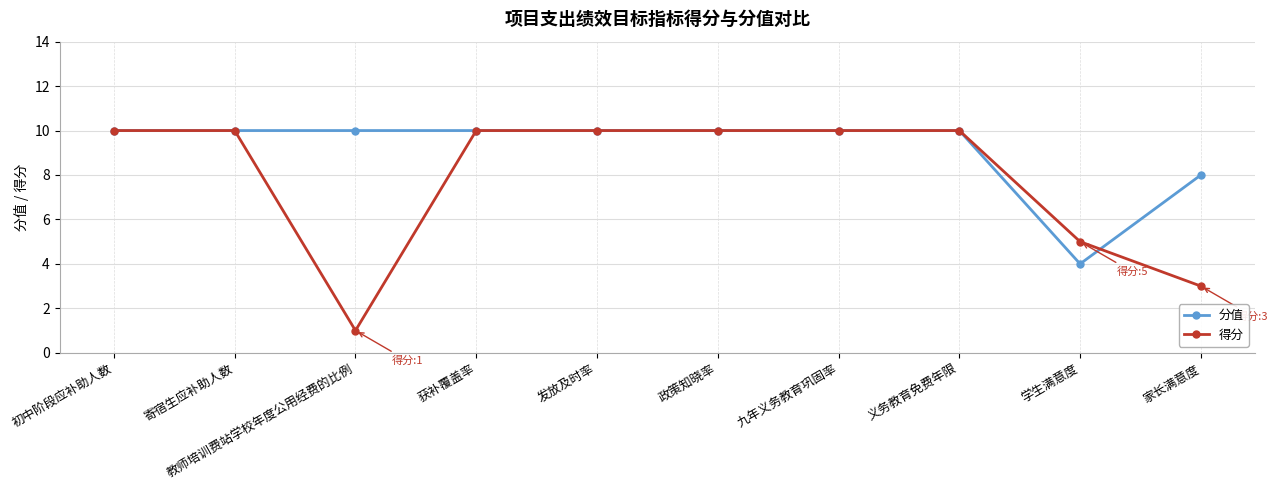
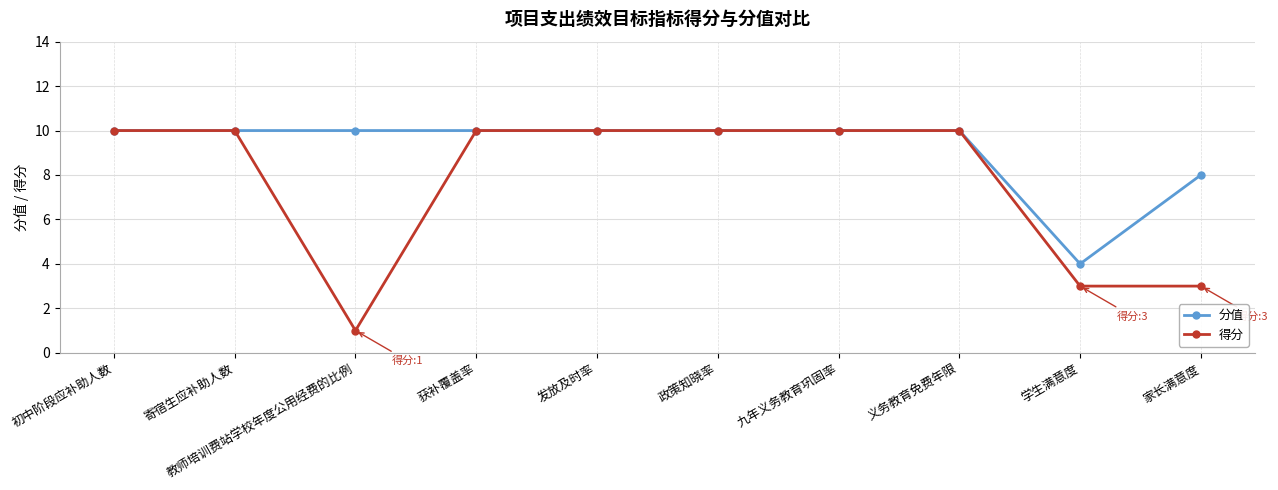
得分, 学生满意度: 5 -> 3
